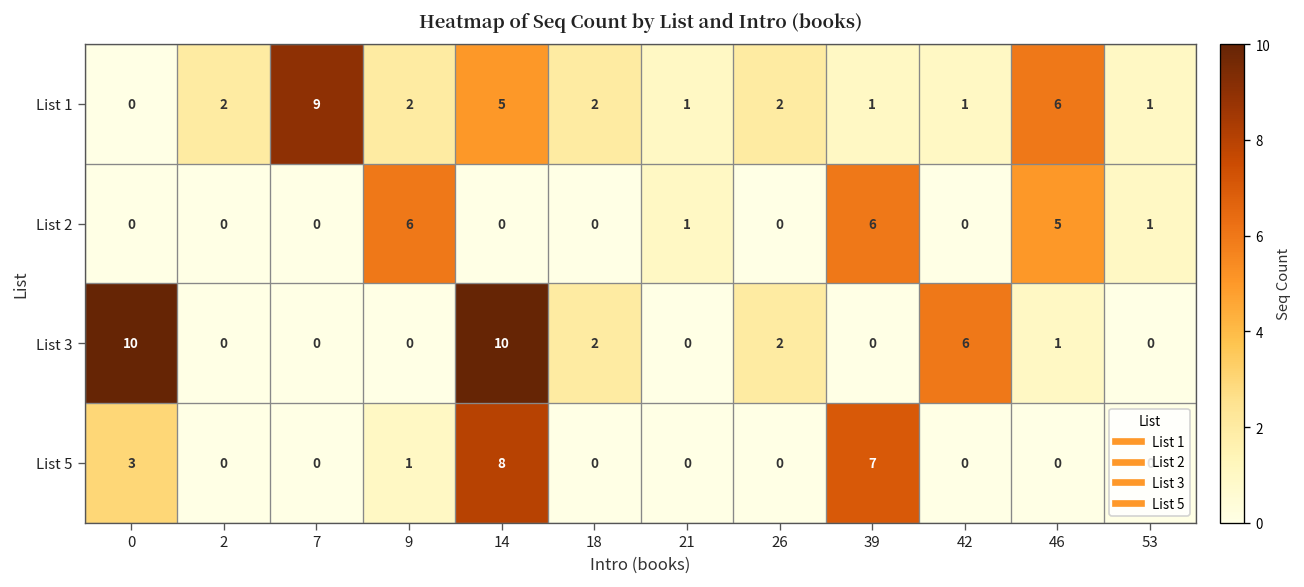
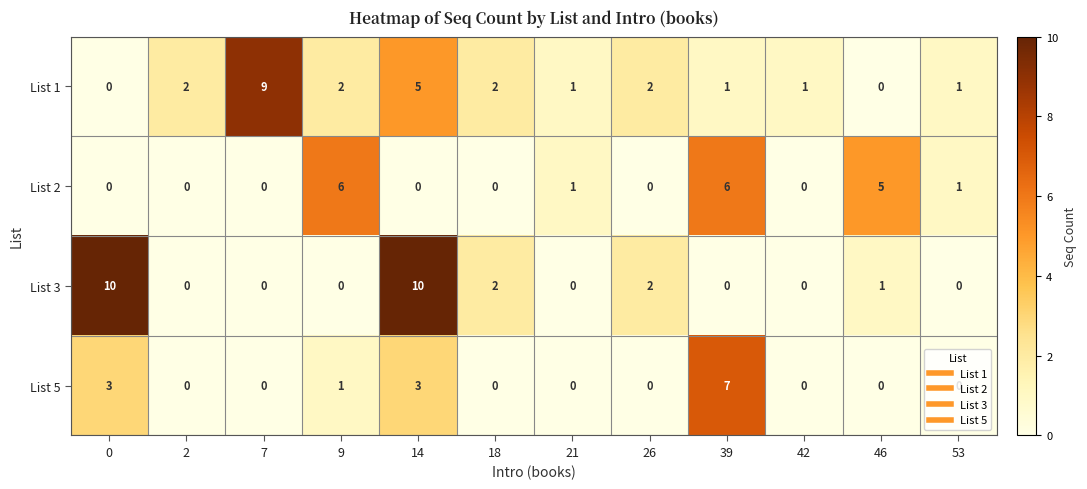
List 1, 46: 6 -> 0
List 3, 42: 6 -> 0
List 5, 14: 8 -> 3
